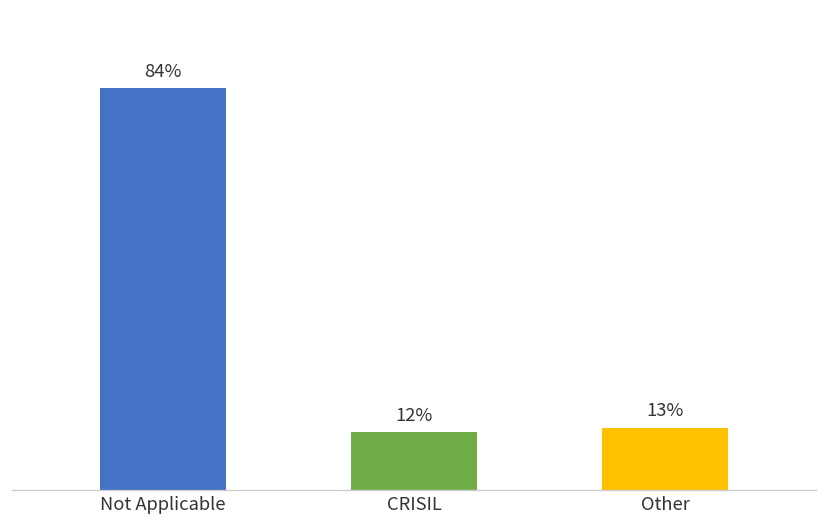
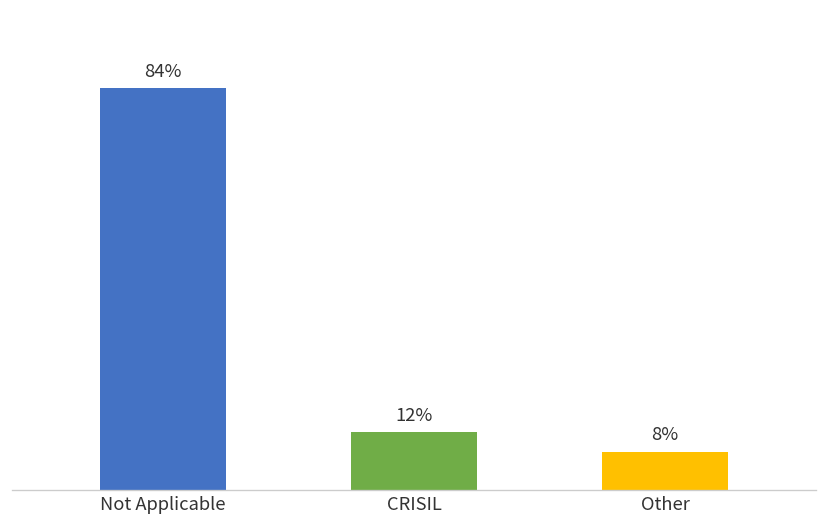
Other: 13% -> 8%
